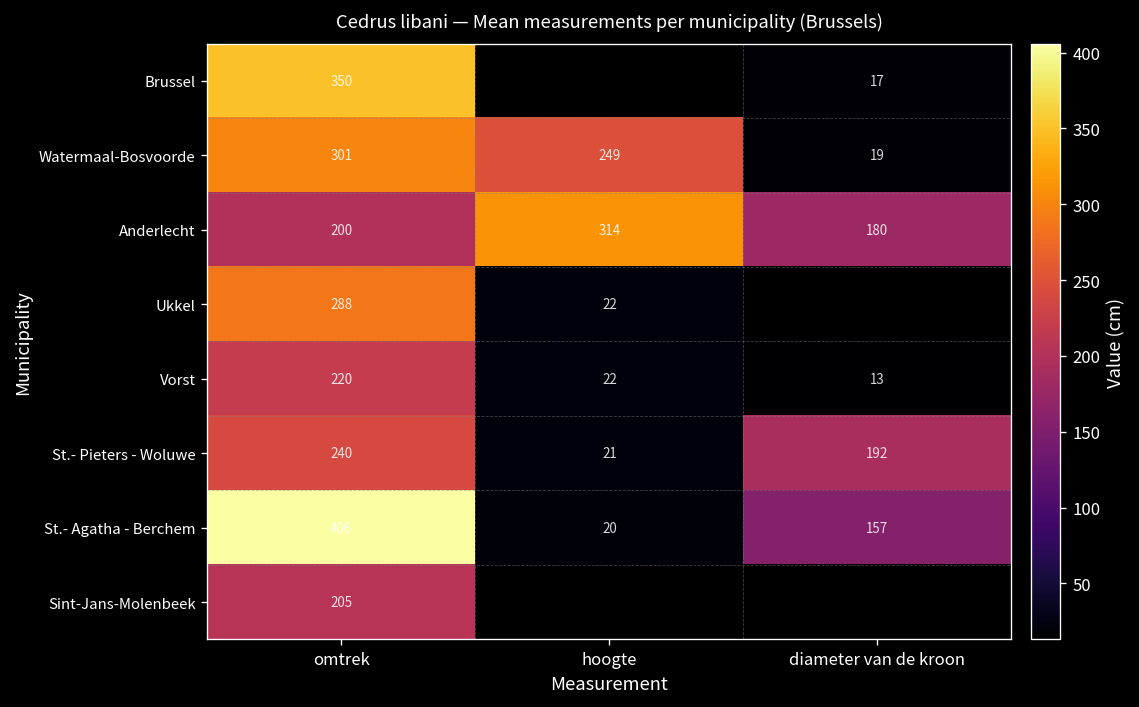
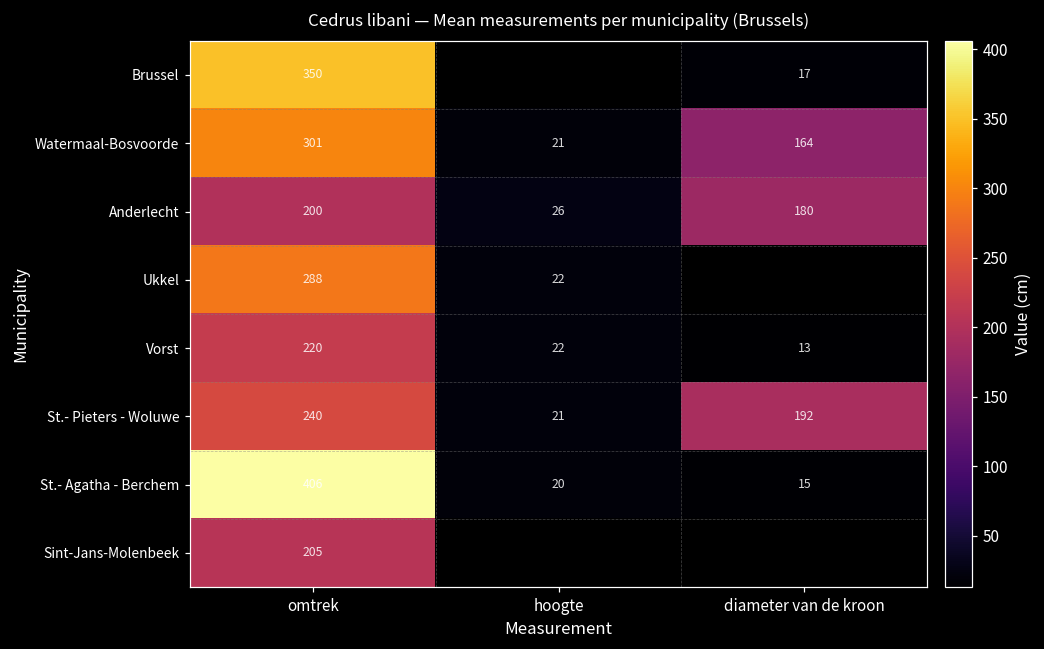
Watermaal-Bosvoorde, hoogte: 249 -> 21
Watermaal-Bosvoorde, diameter van de kroon: 19 -> 164
Anderlecht, hoogte: 314 -> 26
St.- Agatha - Berchem, diameter van de kroon: 157 -> 15
